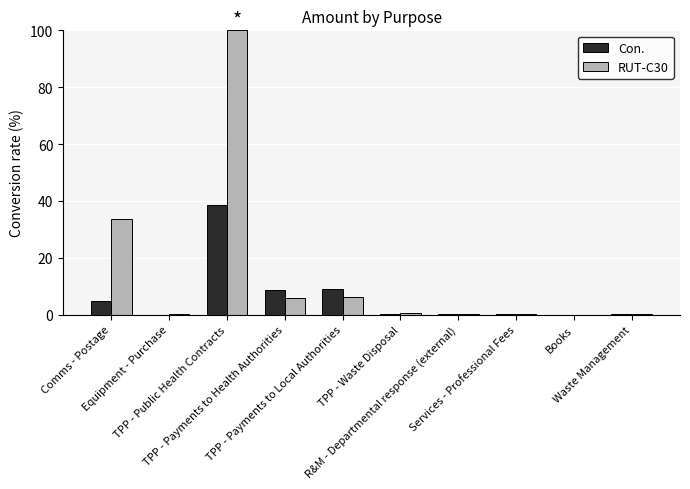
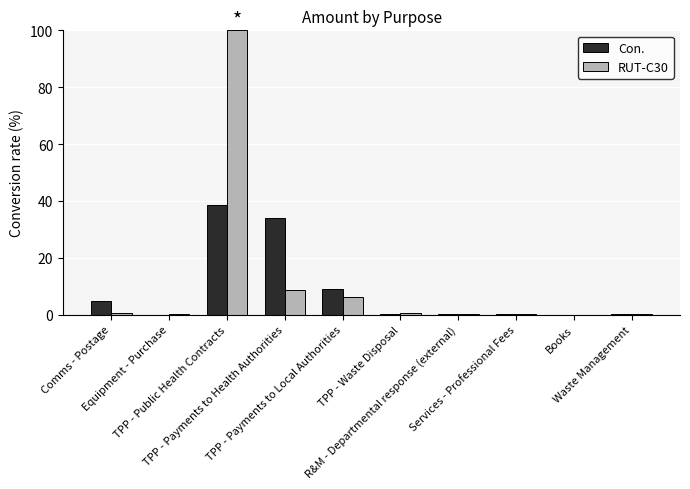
RUT-C30, Comms - Postage: 34 -> 0
Con., TPP - Payments to Health Authorities: 9 -> 34
RUT-C30, TPP - Payments to Health Authorities: 6 -> 9
